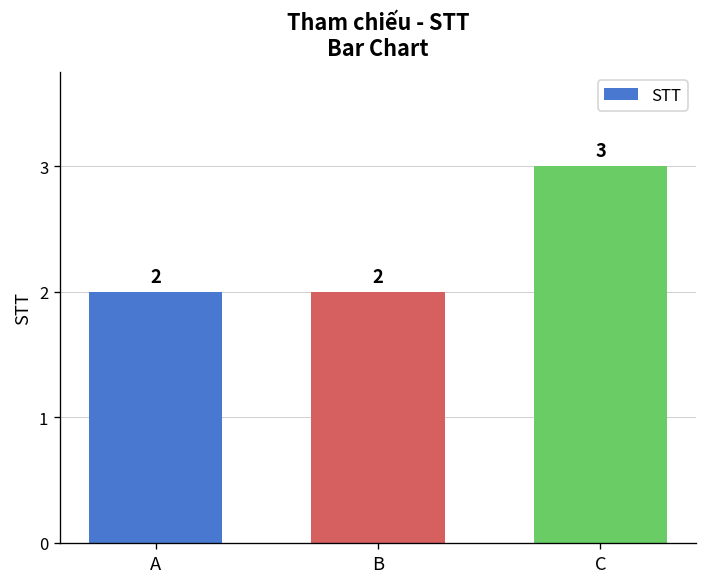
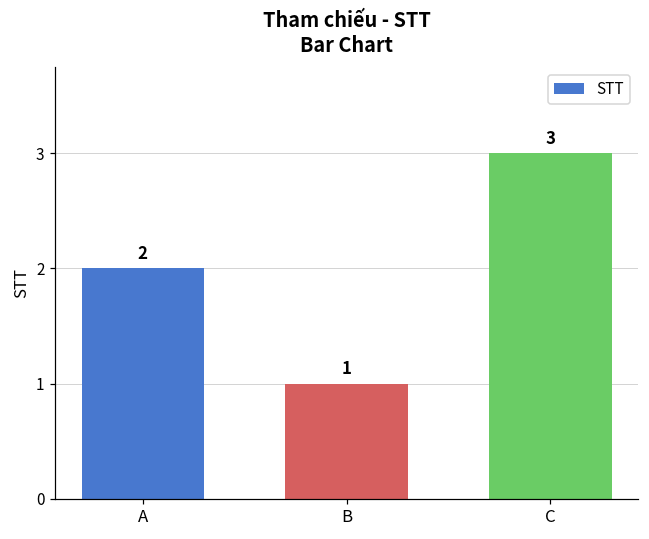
B: 2 -> 1
